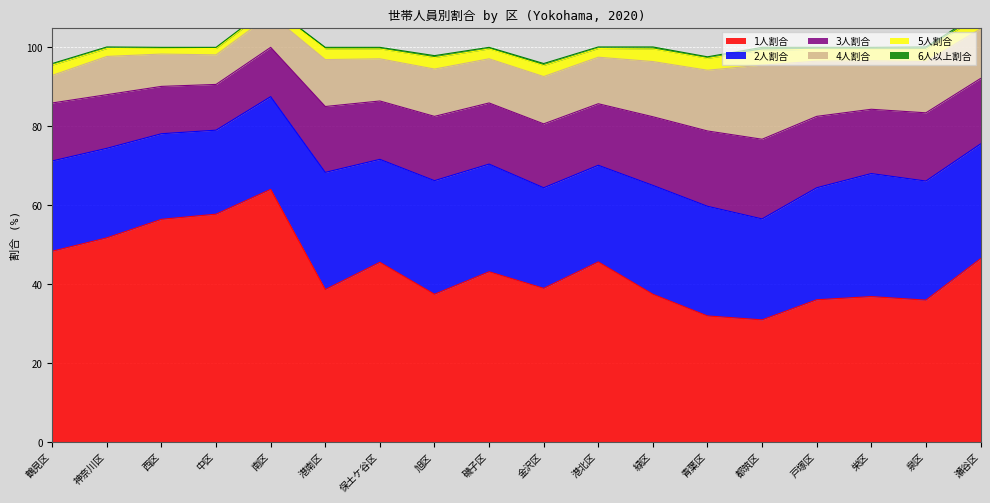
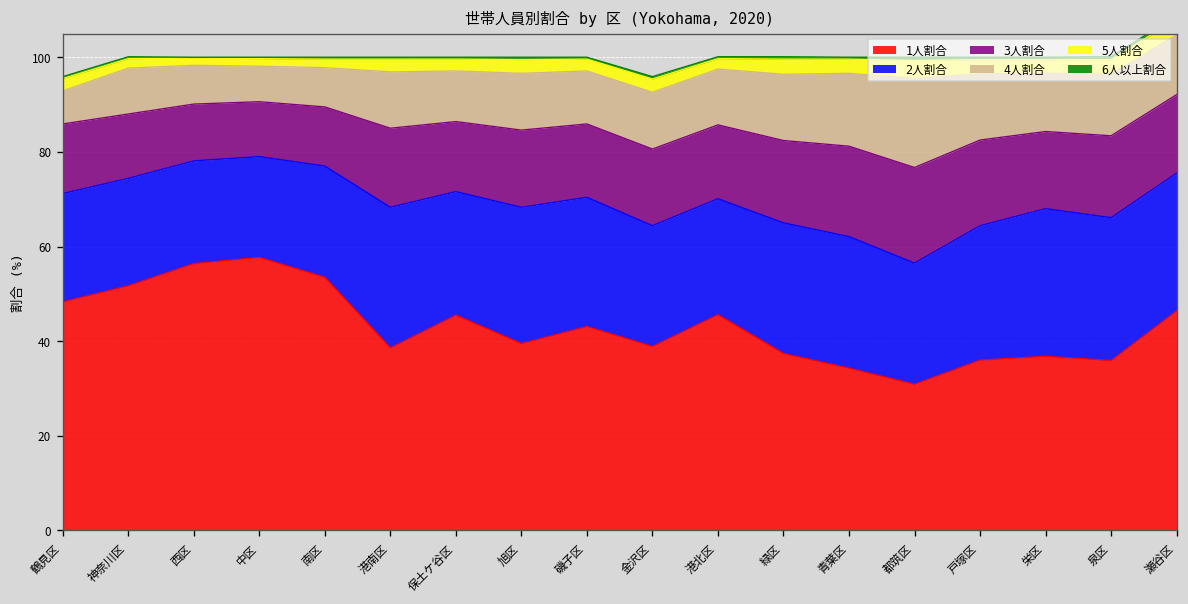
1人割合, 南区: 64 -> 54
1人割合, 旭区: 37 -> 40
1人割合, 青葉区: 32 -> 34
